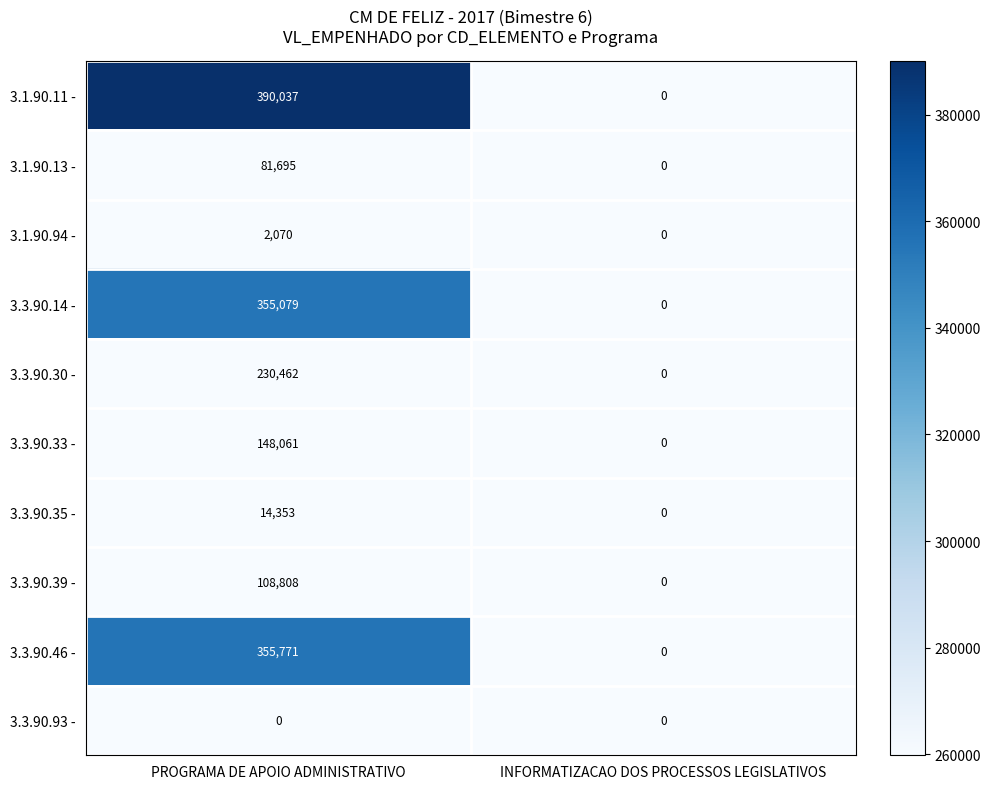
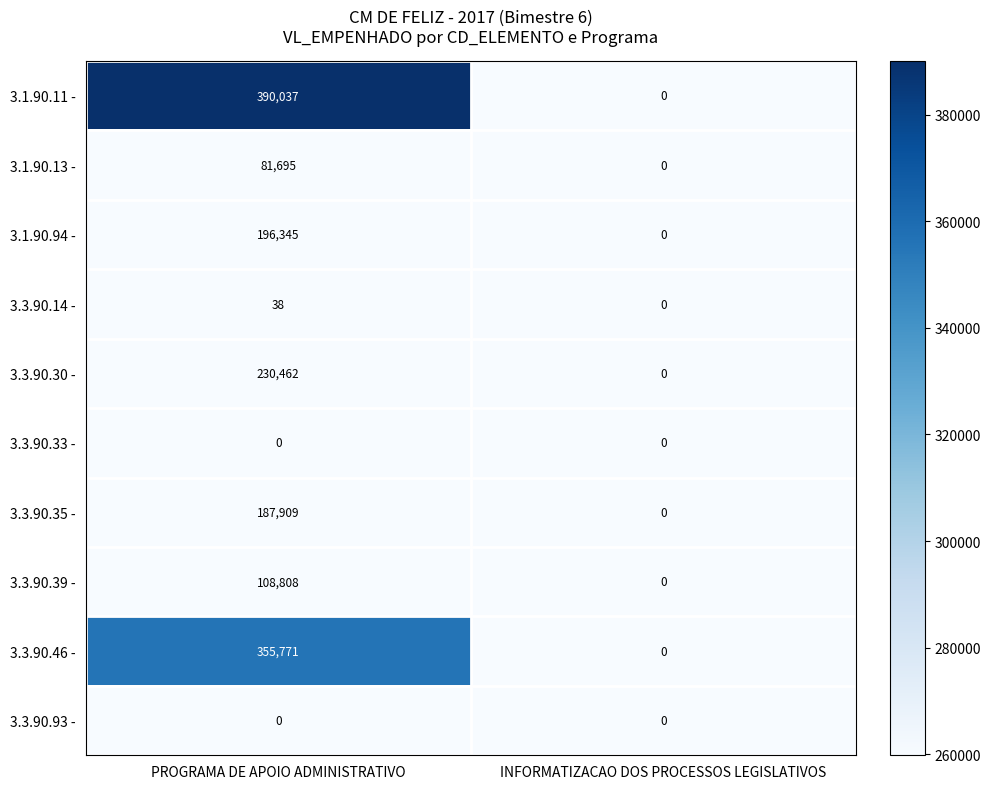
3.1.90.94 -, PROGRAMA DE APOIO ADMINISTRATIVO: 2,070 -> 196,345
3.3.90.14 -, PROGRAMA DE APOIO ADMINISTRATIVO: 355,079 -> 38
3.3.90.33 -, PROGRAMA DE APOIO ADMINISTRATIVO: 148,061 -> 0
3.3.90.35 -, PROGRAMA DE APOIO ADMINISTRATIVO: 14,353 -> 187,909
